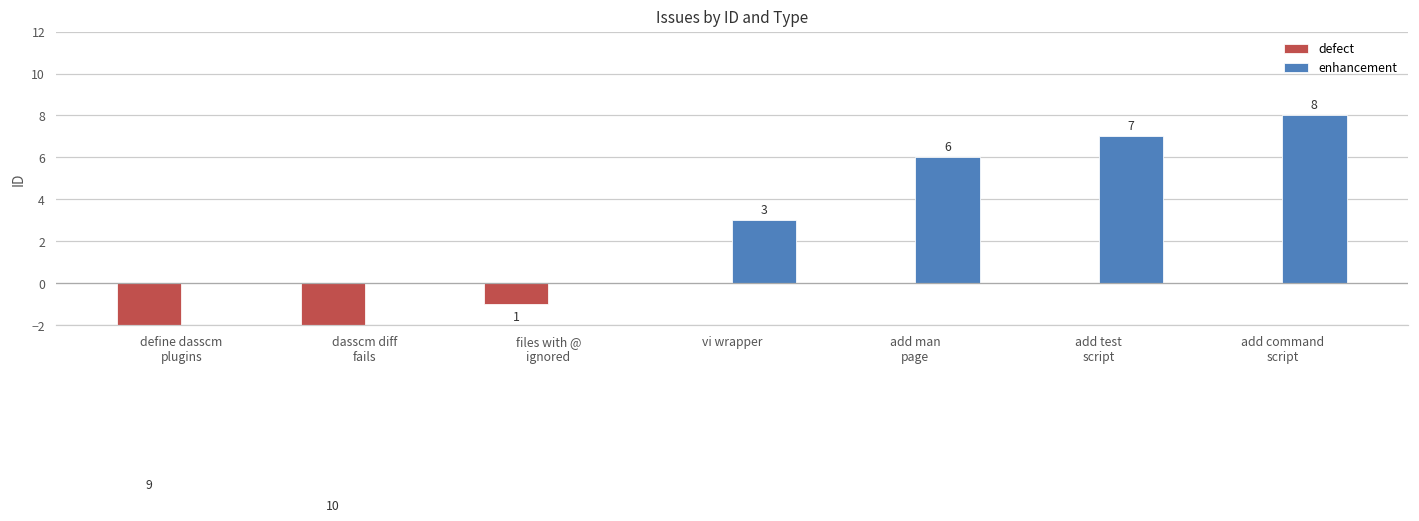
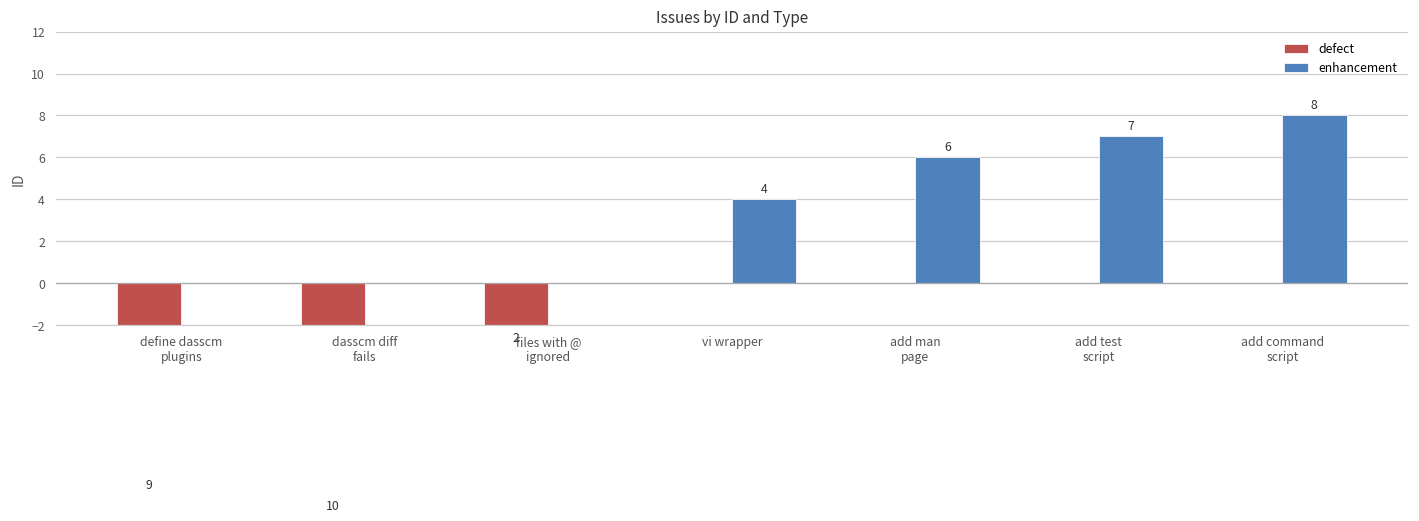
defect, files with @ ignored: 1 -> 2
enhancement, vi wrapper: 3 -> 4
